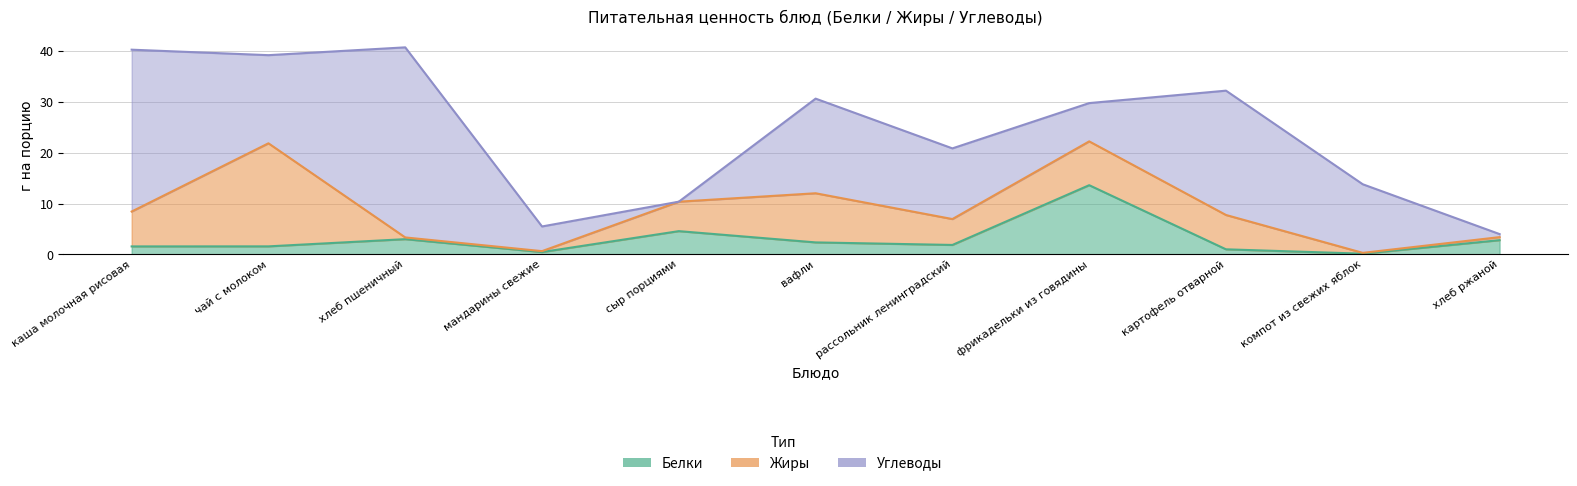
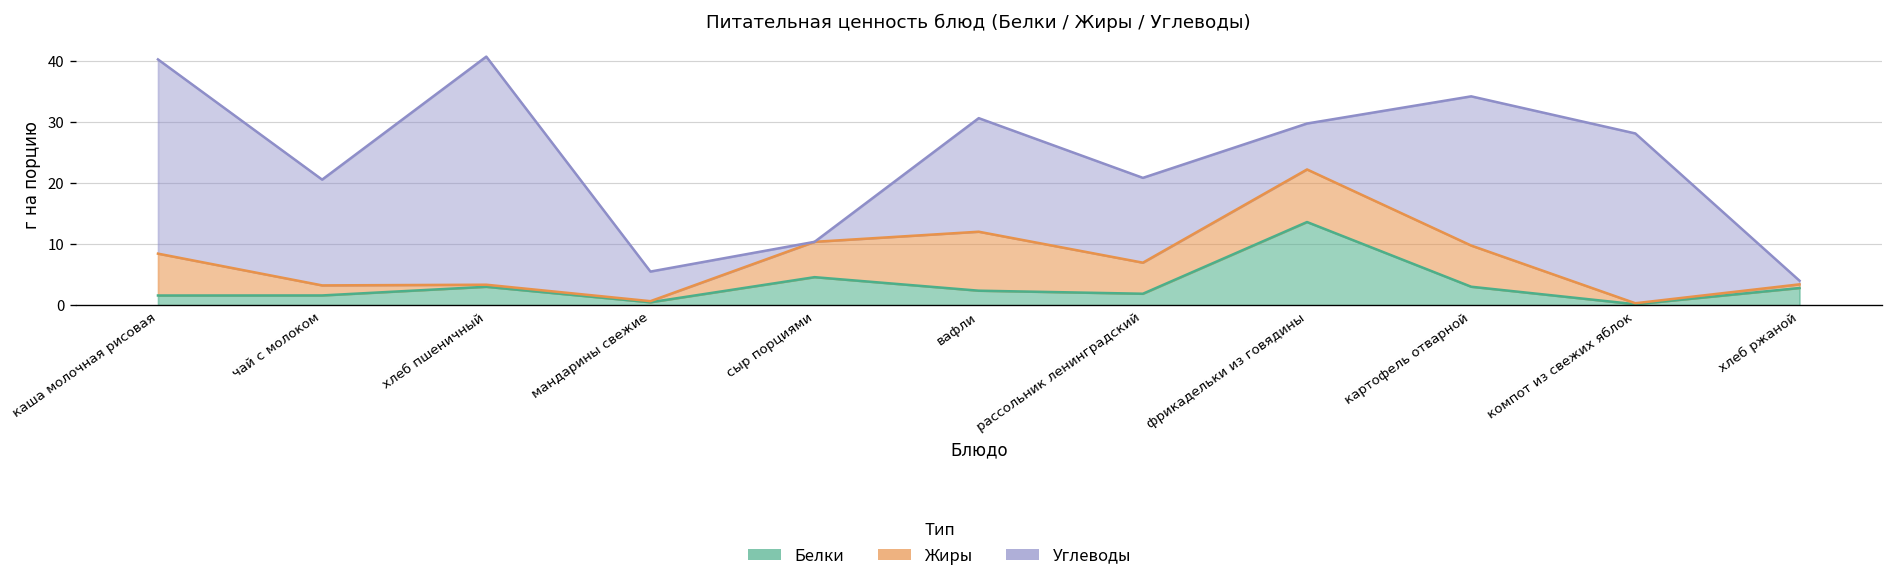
Жиры, чай с молоком: 20 -> 2
Белки, картофель отварной: 1 -> 3
Углеводы, компот из свежих яблок: 14 -> 28
